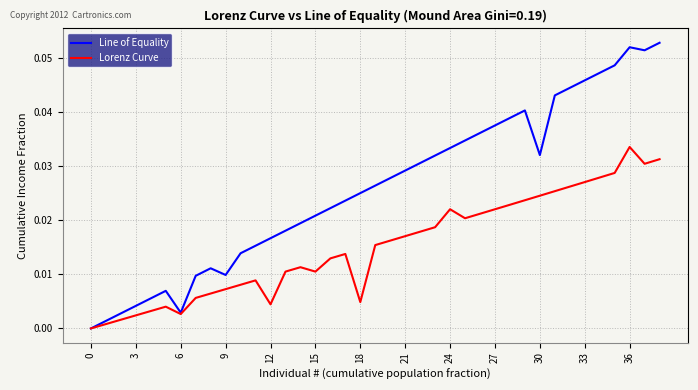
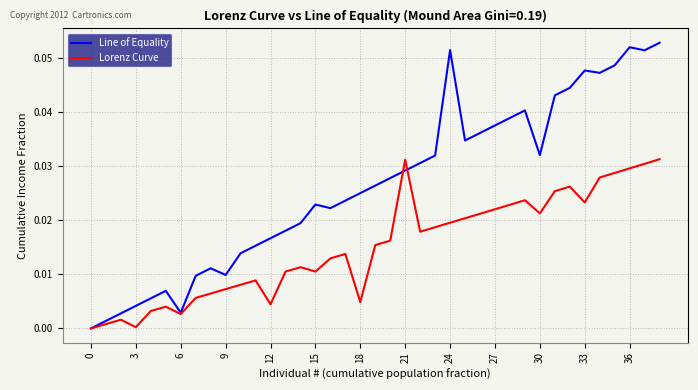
Lorenz Curve, 3: 0.002 -> 0.000
Line of Equality, 15: 0.021 -> 0.023
Lorenz Curve, 21: 0.017 -> 0.031
Line of Equality, 24: 0.033 -> 0.051
Lorenz Curve, 24: 0.022 -> 0.020
Lorenz Curve, 30: 0.025 -> 0.021
Line of Equality, 33: 0.046 -> 0.048
Lorenz Curve, 33: 0.027 -> 0.023
Lorenz Curve, 36: 0.034 -> 0.030
